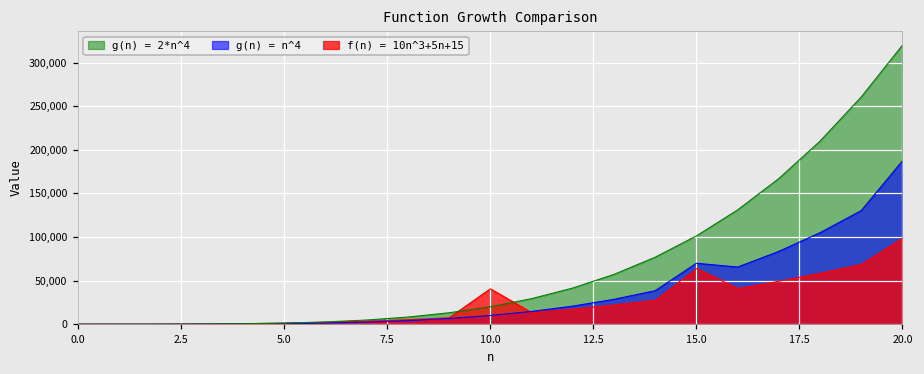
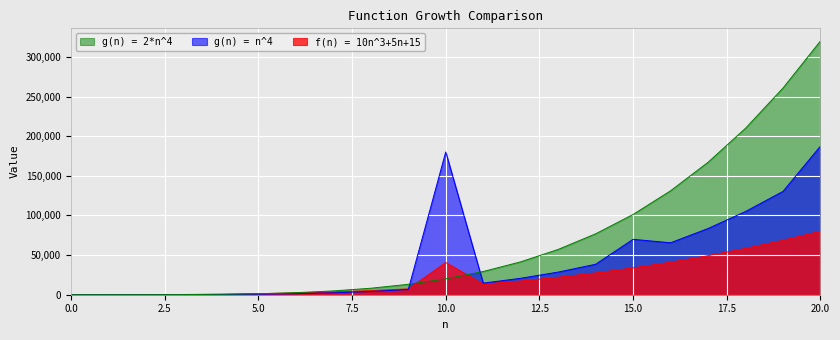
g(n) = n^4, 10.0: 10,000 -> 180,000
f(n) = 10n^3+5n+15, 15.0: 60,000 -> 30,000
f(n) = 10n^3+5n+15, 20.0: 100,000 -> 80,000
